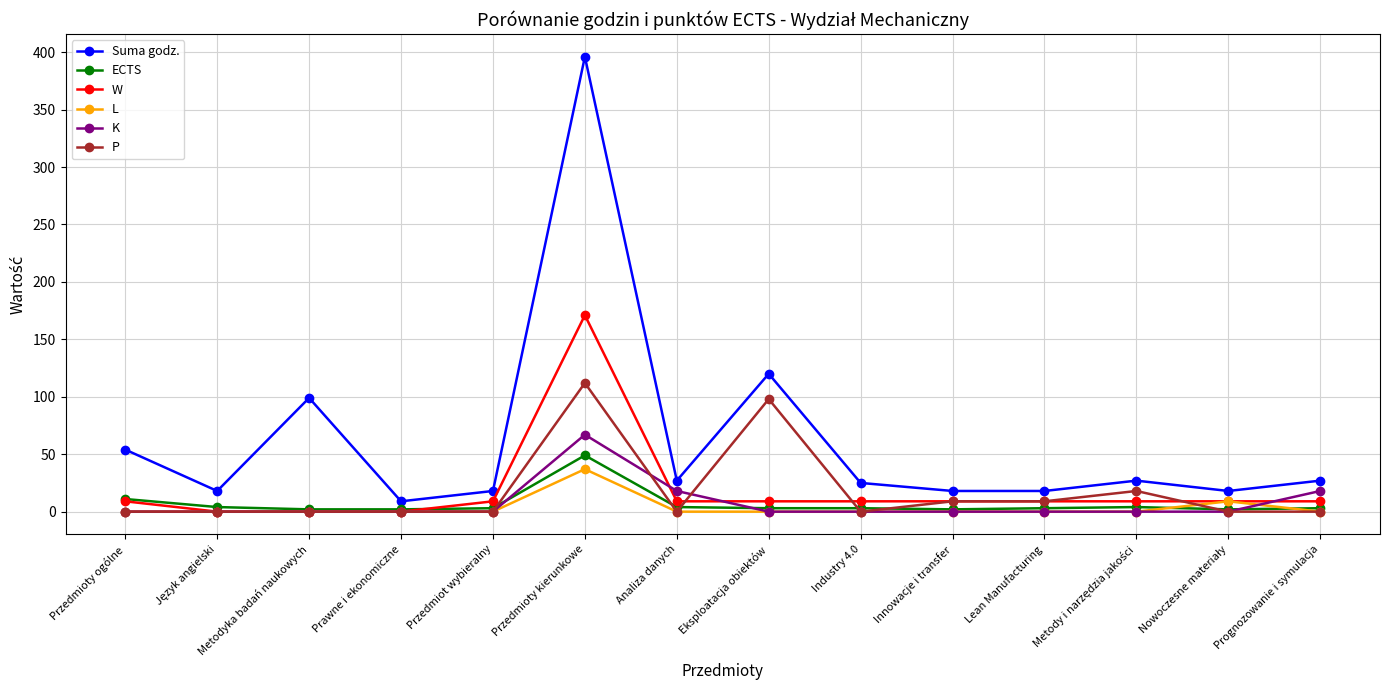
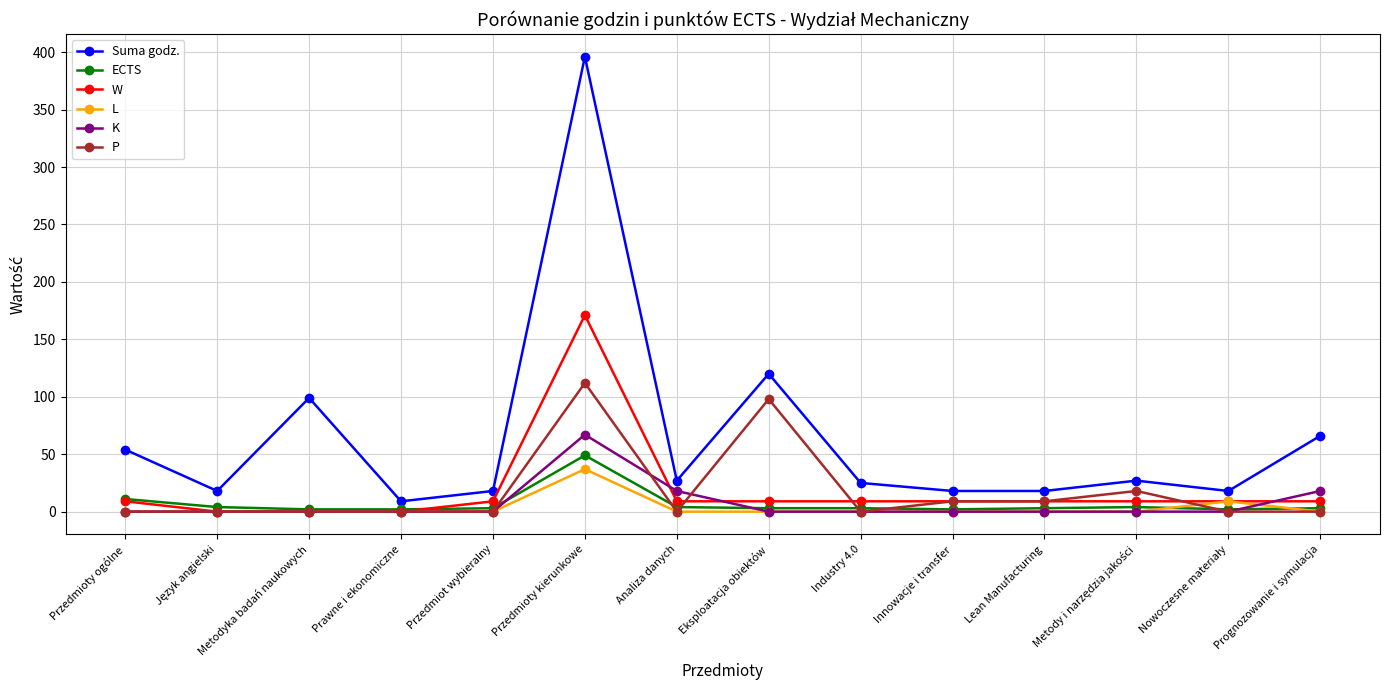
Suma godz., Prognozowanie i symulacja: 27 -> 66
